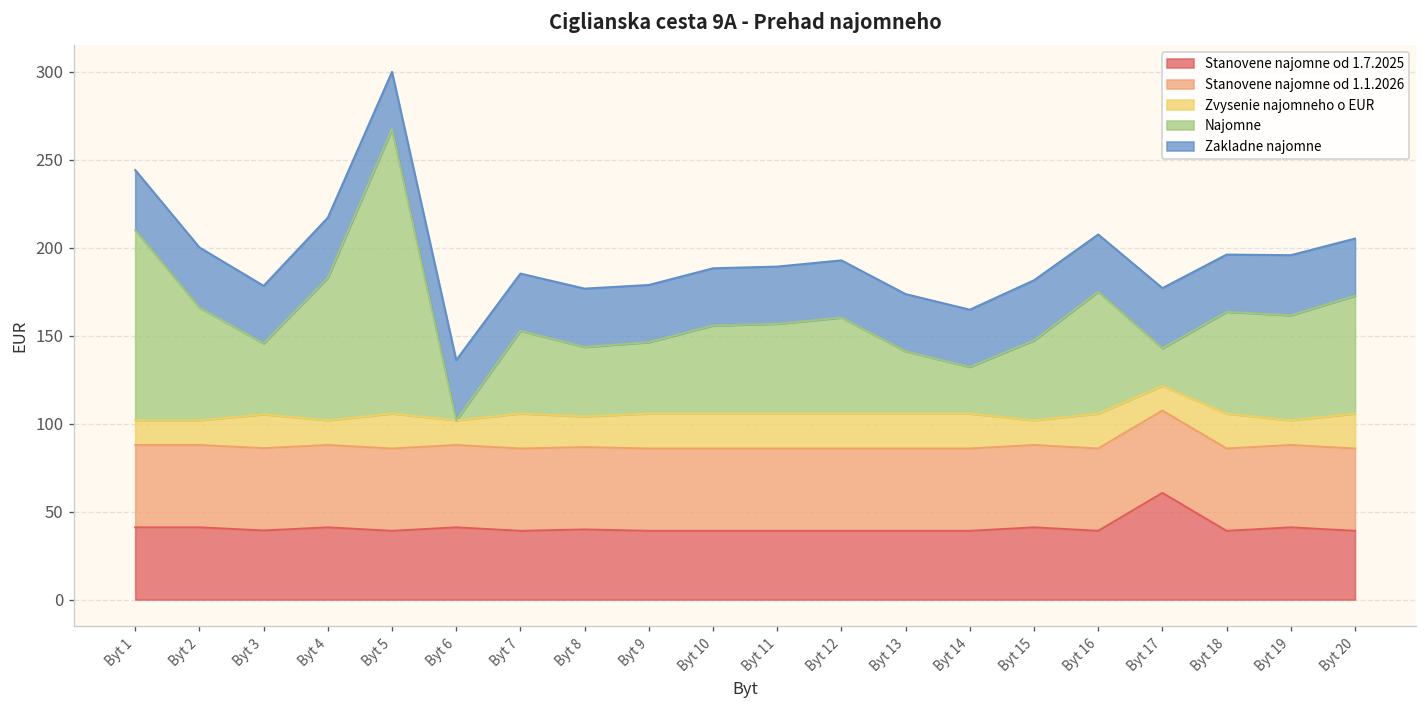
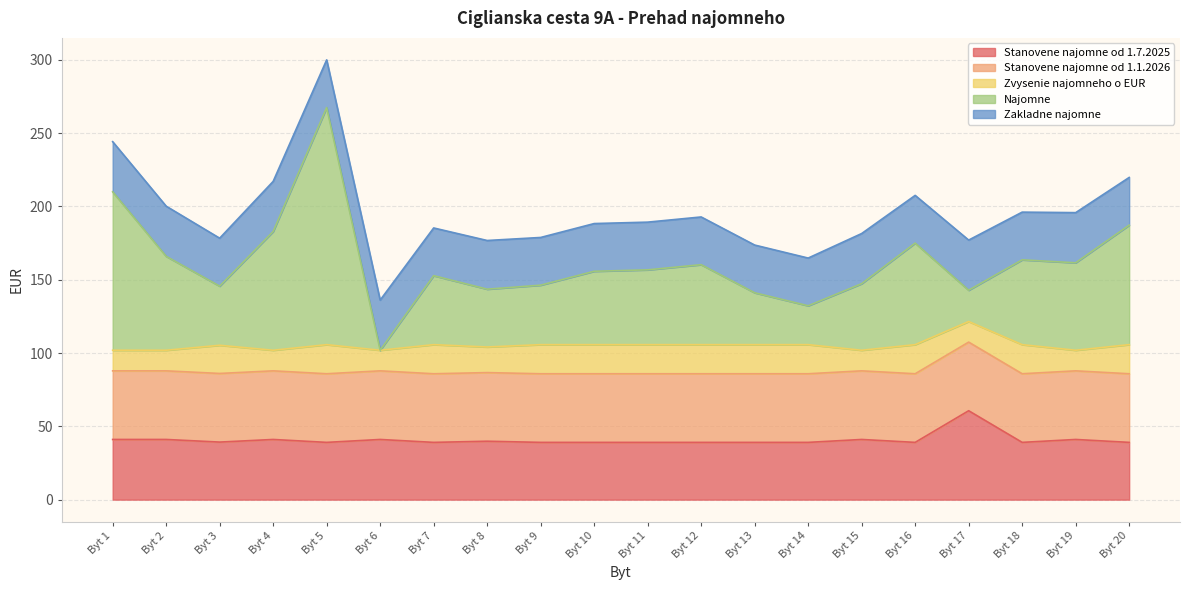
Najomne, Byt 20: 67 -> 81
